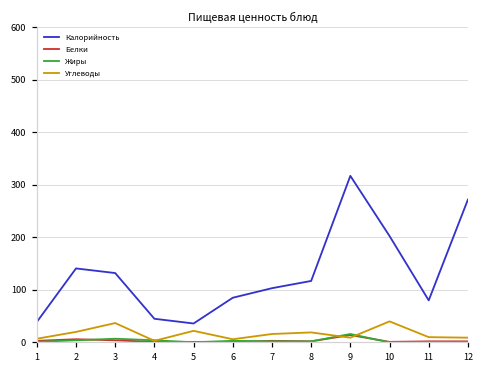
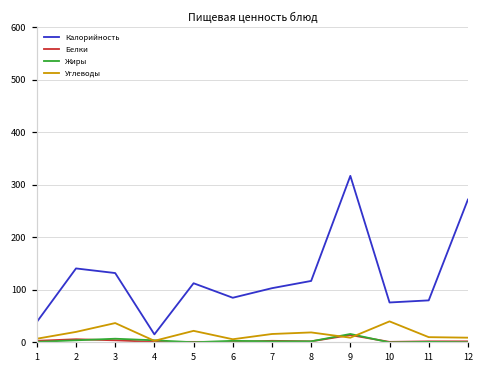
Калорийность, 4: 50 -> 20
Калорийность, 5: 40 -> 110
Калорийность, 10: 200 -> 80
